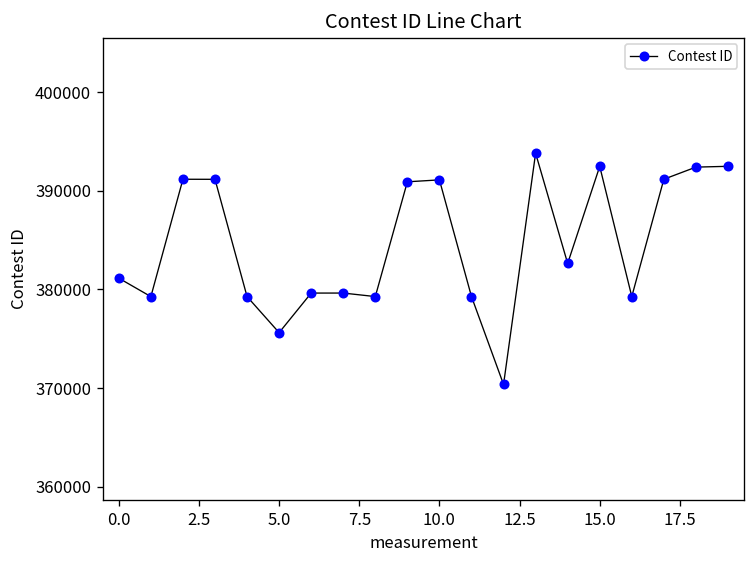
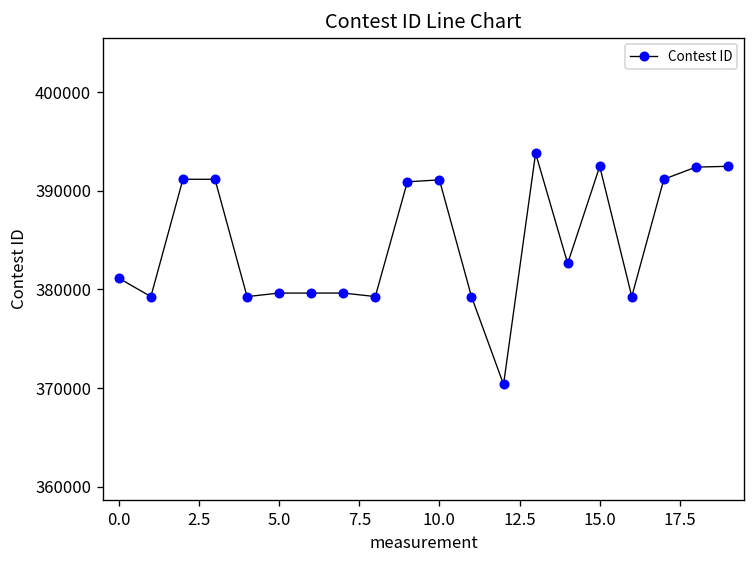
5.0: 376000 -> 380000
